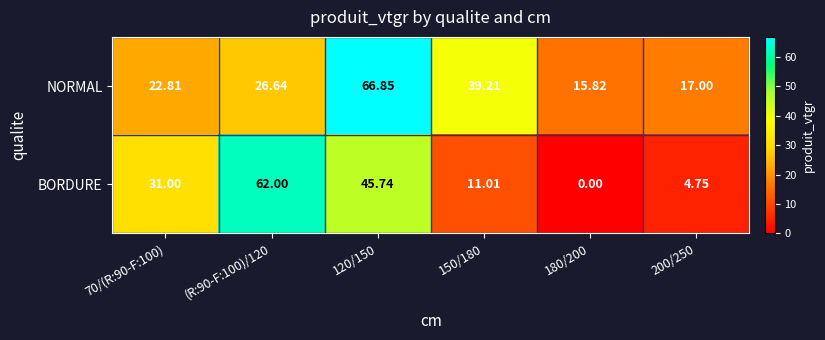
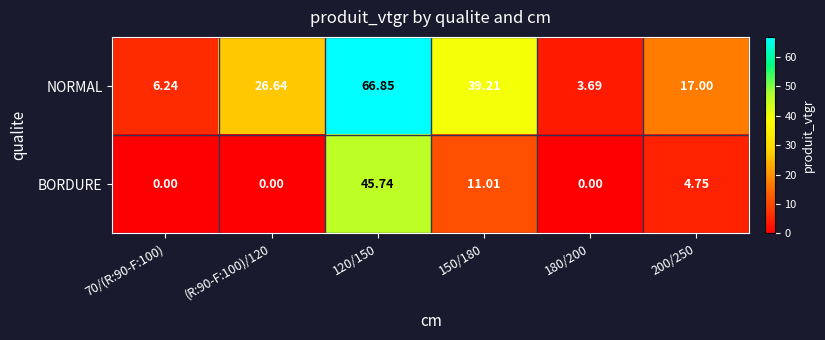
NORMAL, 70/(R:90-F:100): 22.81 -> 6.24
NORMAL, 180/200: 15.82 -> 3.69
BORDURE, 70/(R:90-F:100): 31.00 -> 0.00
BORDURE, (R:90-F:100)/120: 62.00 -> 0.00
